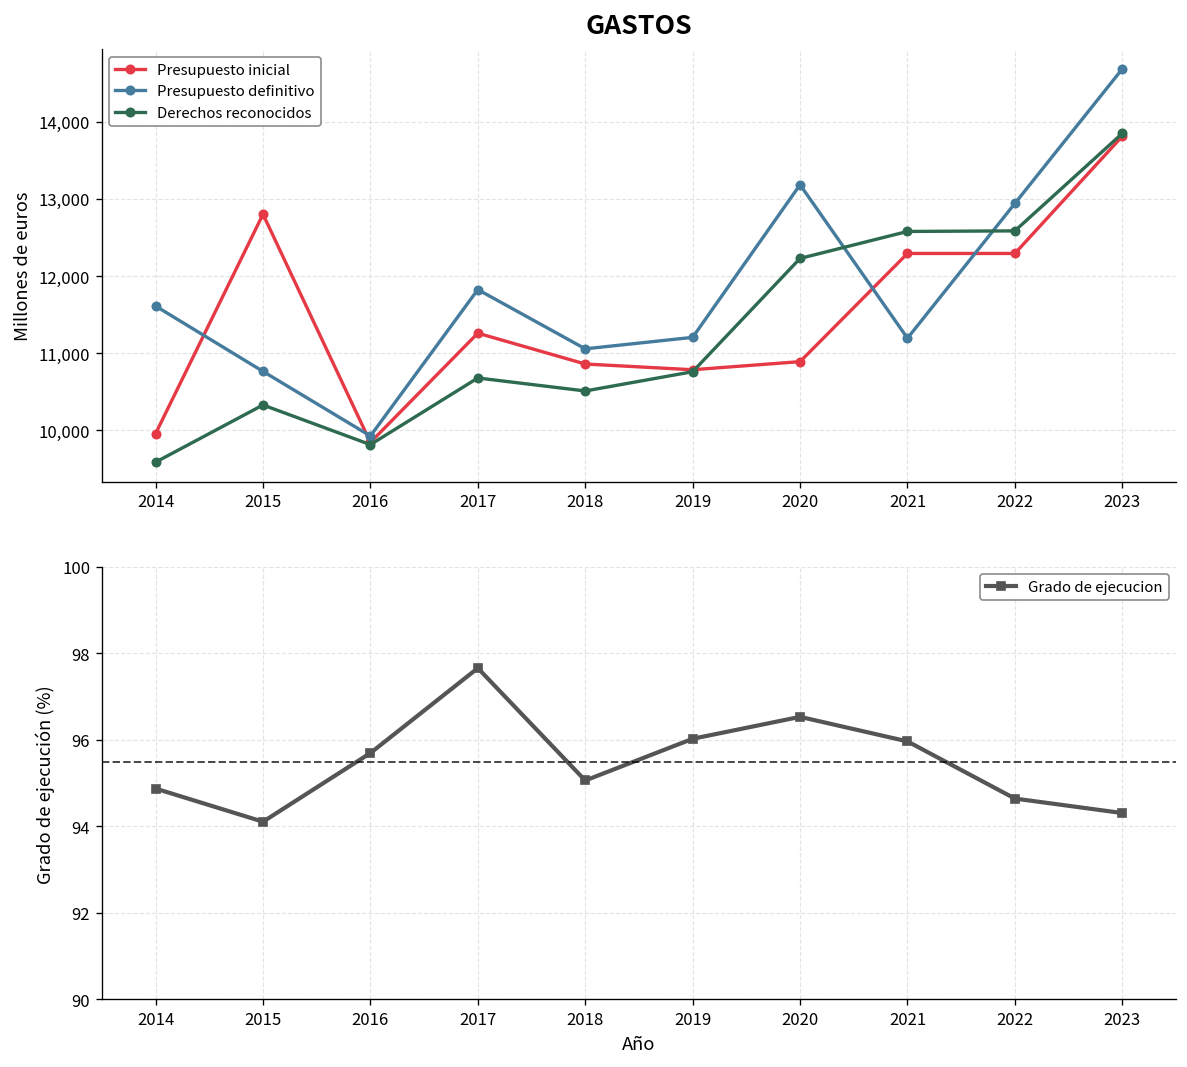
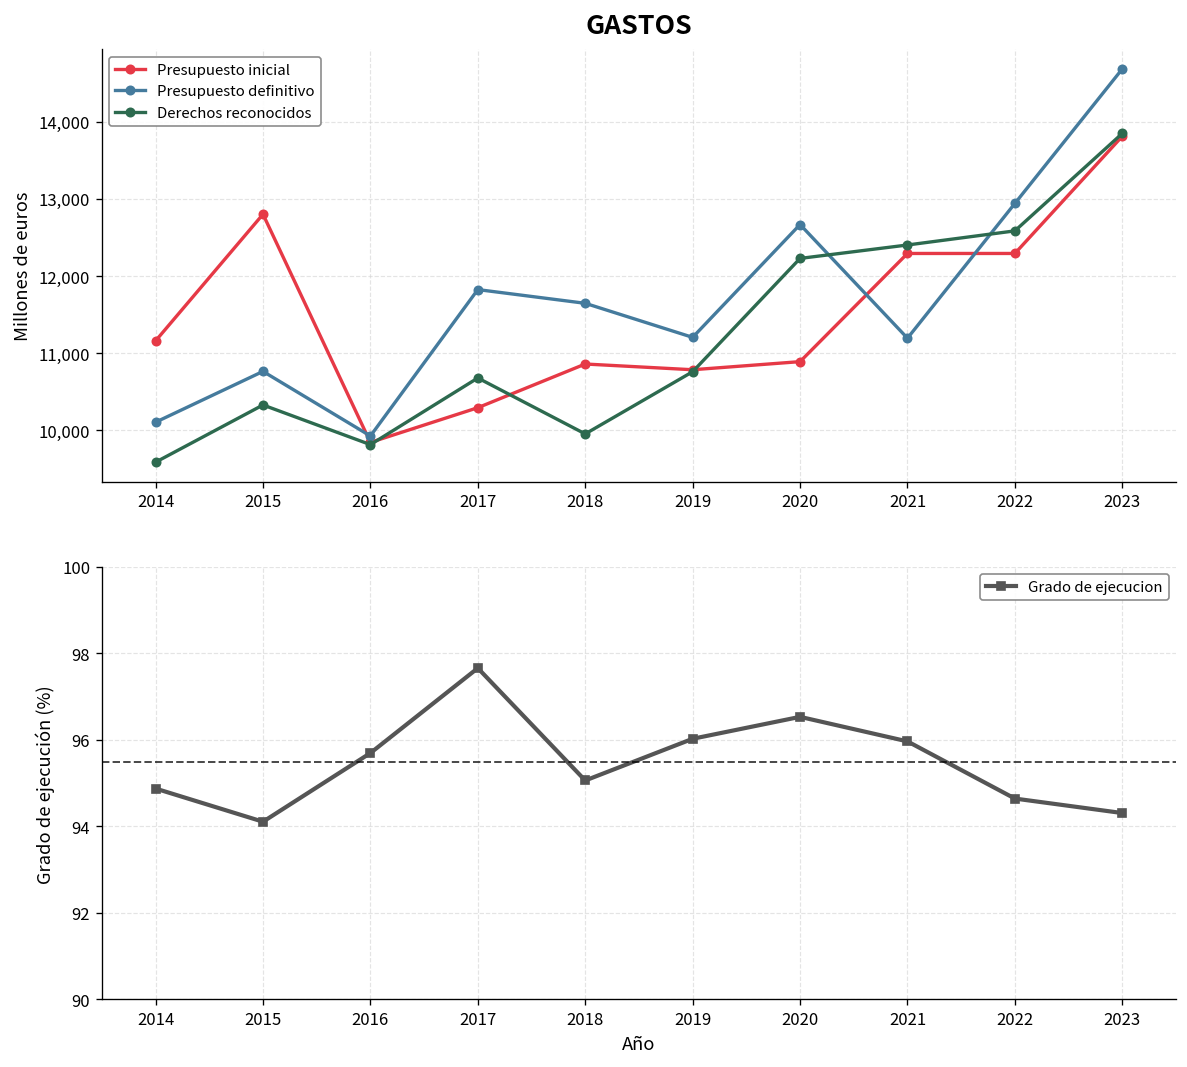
GASTOS, Presupuesto inicial, 2014: 10,000 -> 11,200
GASTOS, Presupuesto definitivo, 2014: 11,600 -> 10,100
GASTOS, Presupuesto inicial, 2017: 11,300 -> 10,300
GASTOS, Presupuesto definitivo, 2018: 11,100 -> 11,600
GASTOS, Derechos reconocidos, 2018: 10,500 -> 10,000
GASTOS, Presupuesto definitivo, 2020: 13,200 -> 12,700
GASTOS, Derechos reconocidos, 2021: 12,600 -> 12,400
